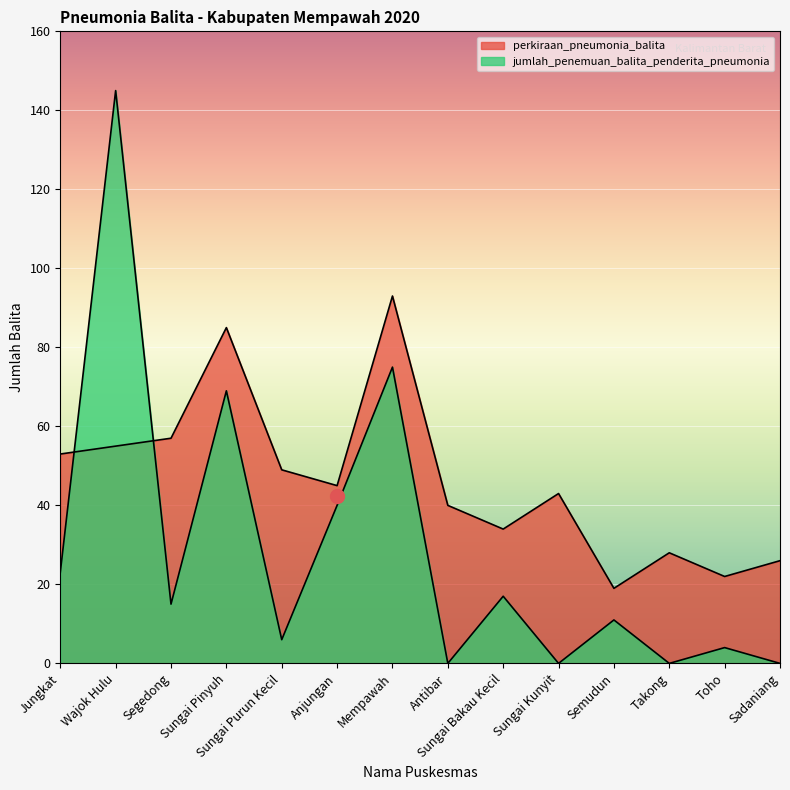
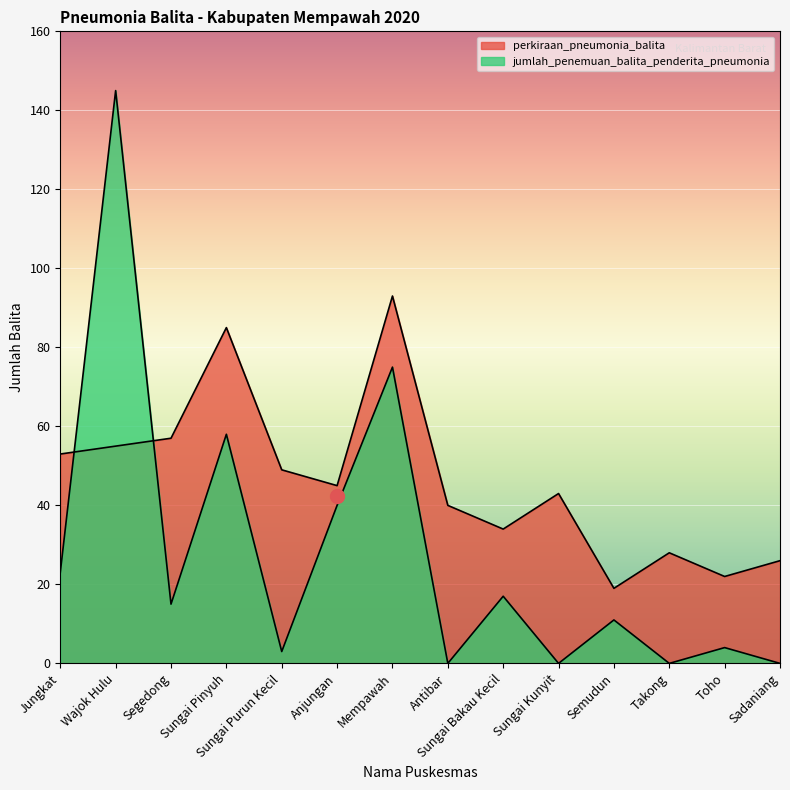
jumlah_penemuan_balita_penderita_pneumonia, Sungai Pinyuh: 69 -> 58
jumlah_penemuan_balita_penderita_pneumonia, Sungai Purun Kecil: 6 -> 3
